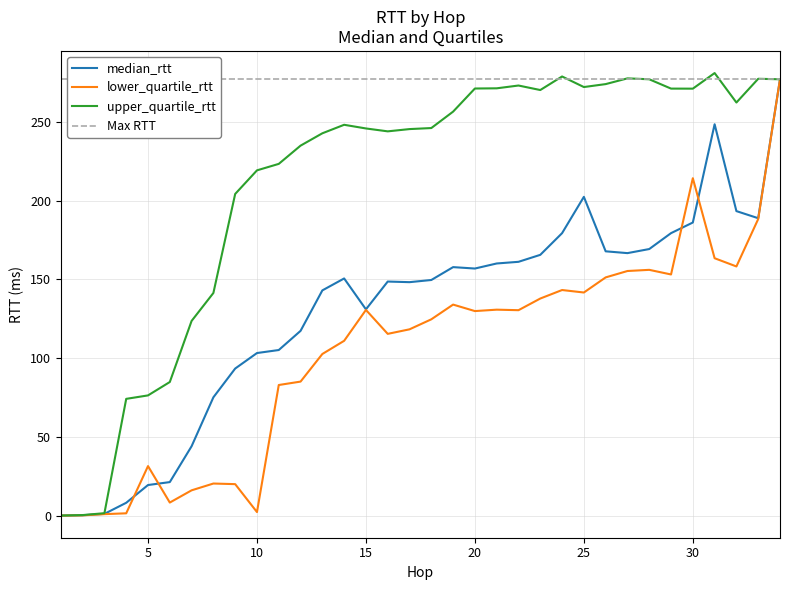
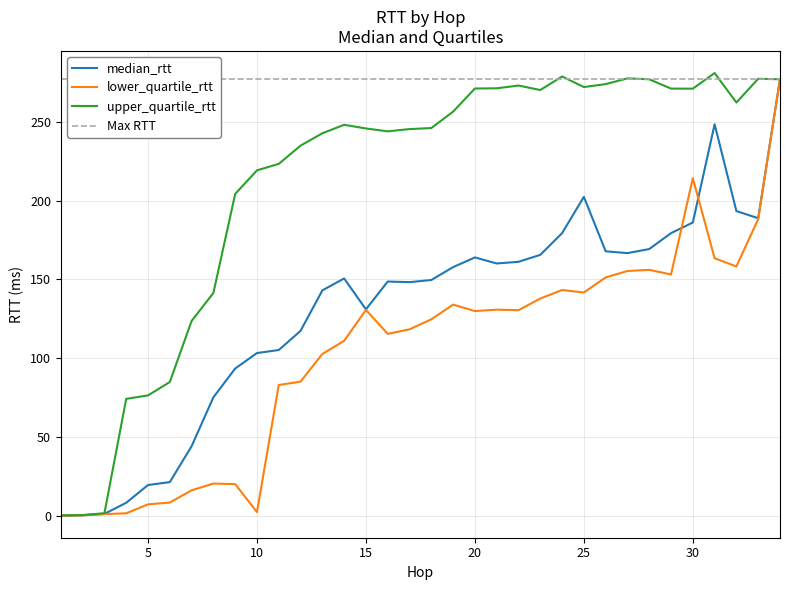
lower_quartile_rtt, 5: 32 -> 8
median_rtt, 20: 157 -> 164
